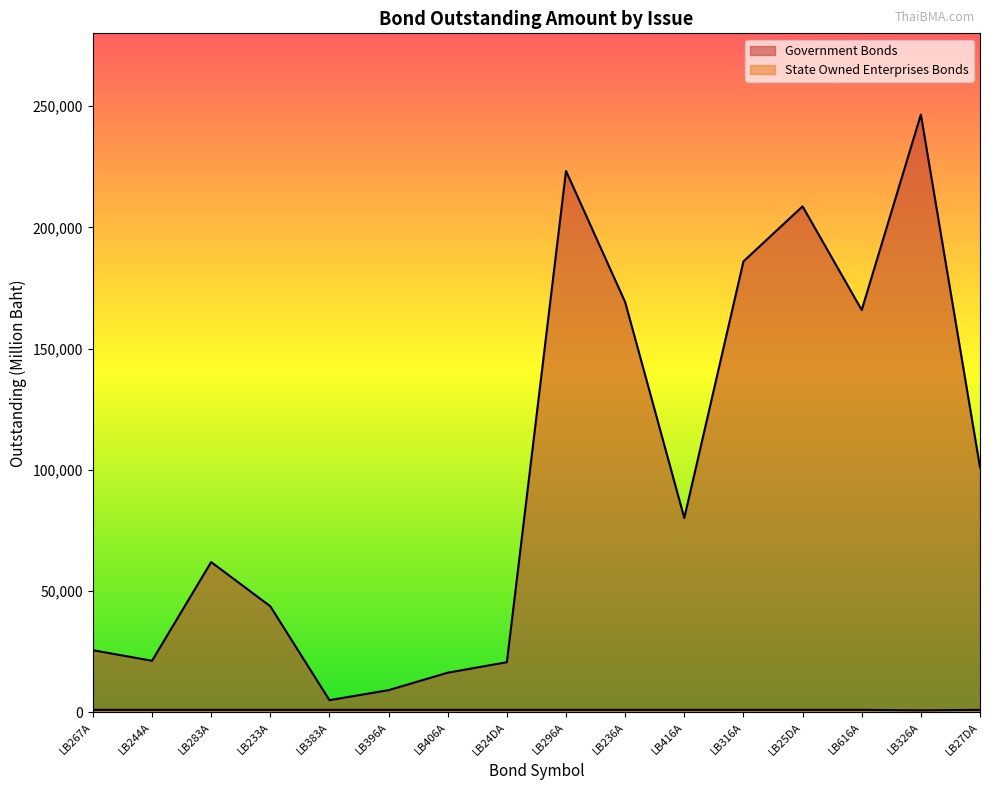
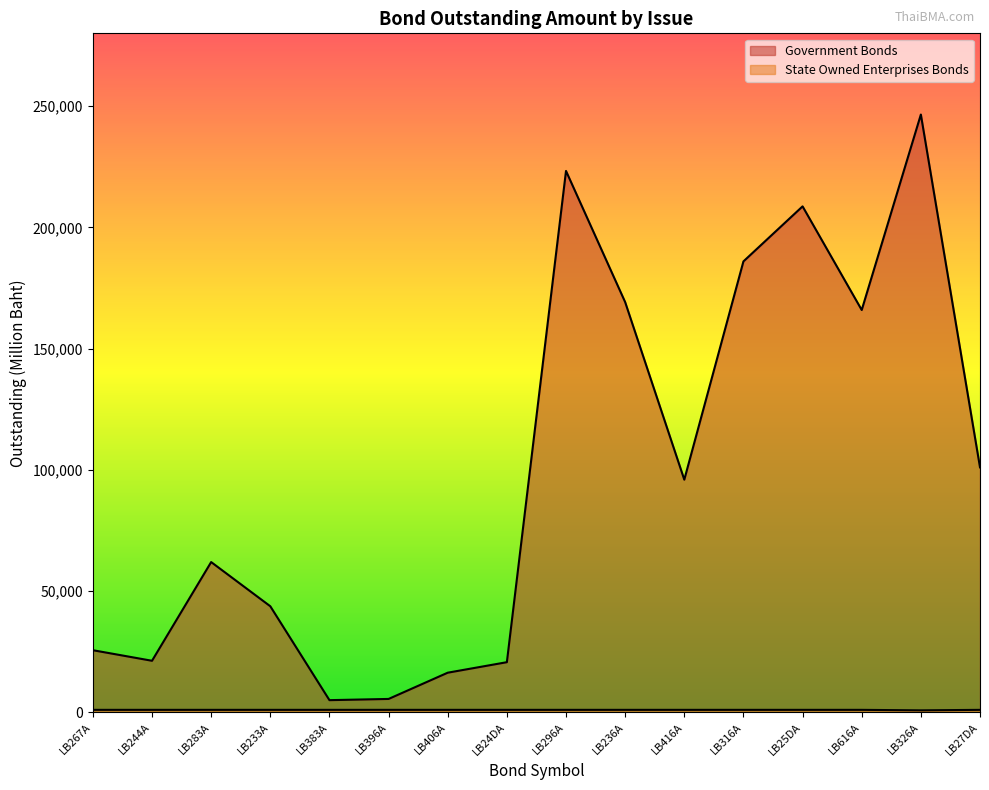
Government Bonds, LB396A: 9,000 -> 6,000
Government Bonds, LB416A: 80,000 -> 96,000
